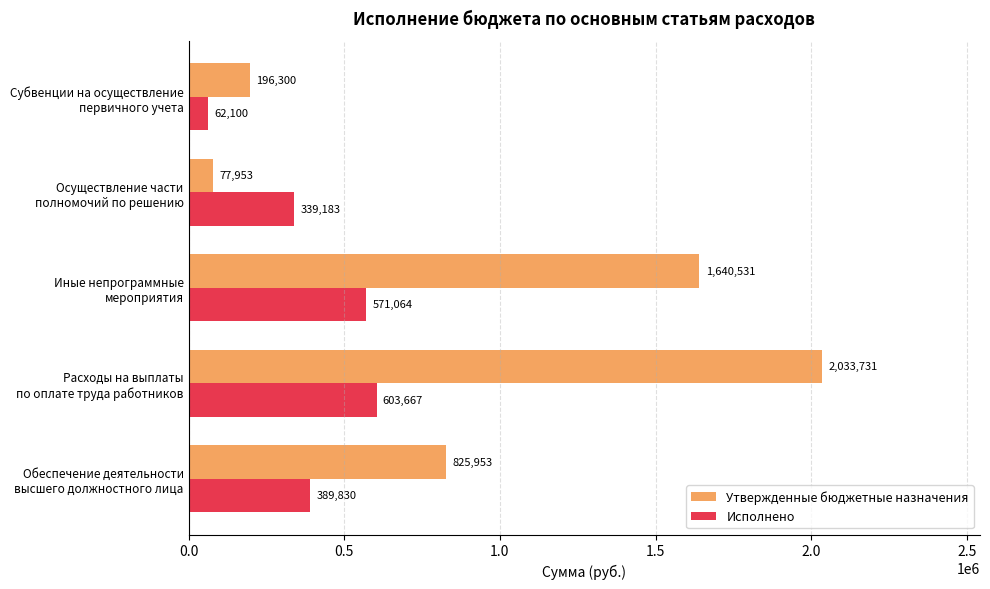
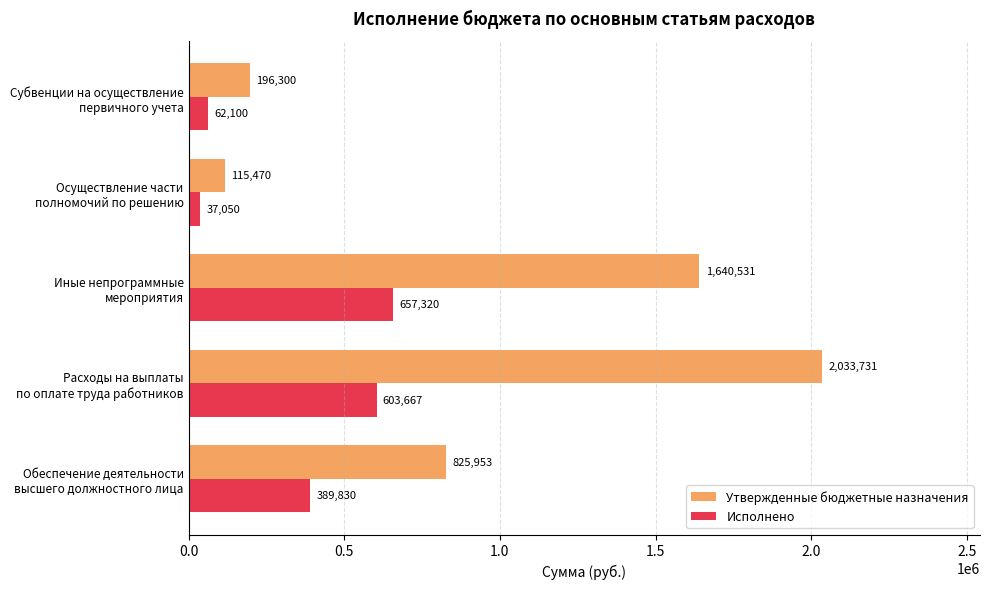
Утвержденные бюджетные назначения, Осуществление части полномочий по решению: 77,953 -> 115,470
Исполнено, Осуществление части полномочий по решению: 339,183 -> 37,050
Исполнено, Иные непрограммные мероприятия: 571,064 -> 657,320
